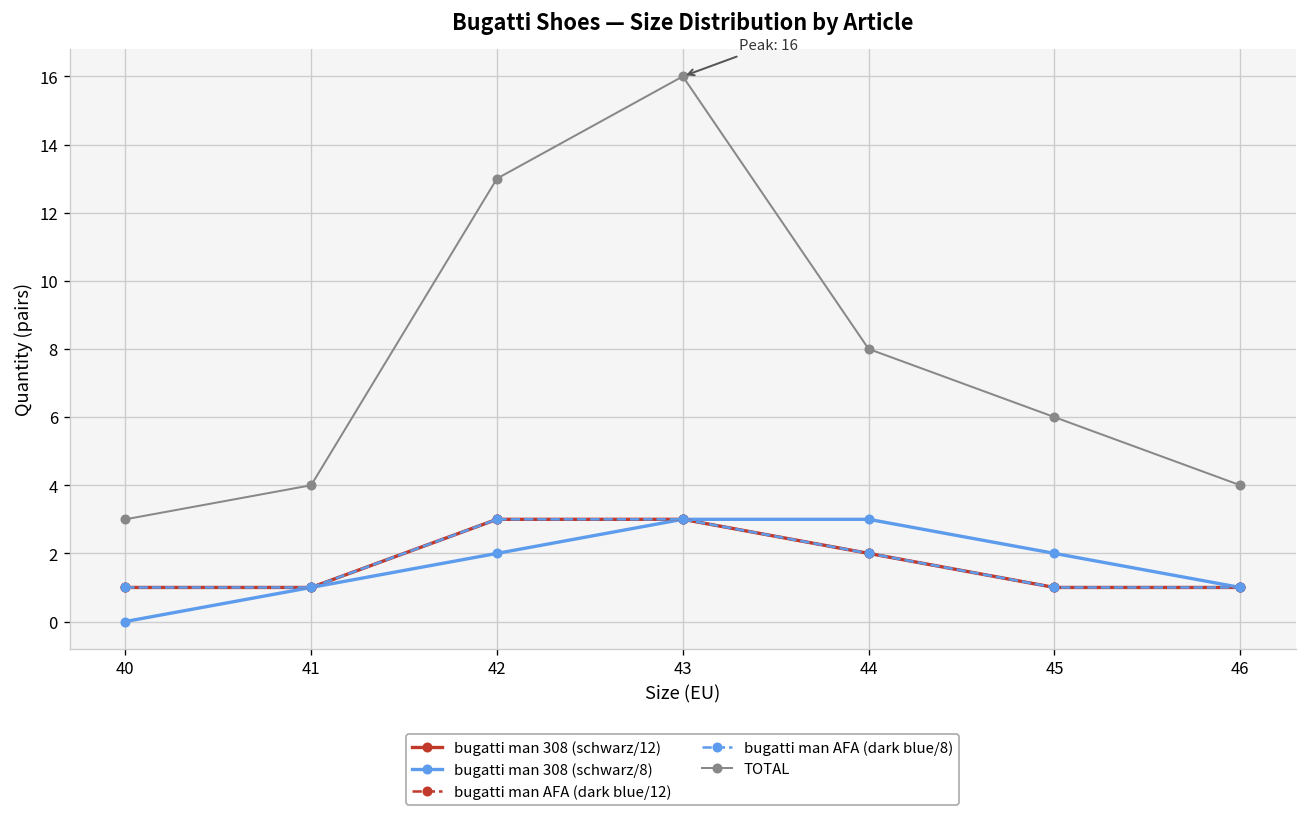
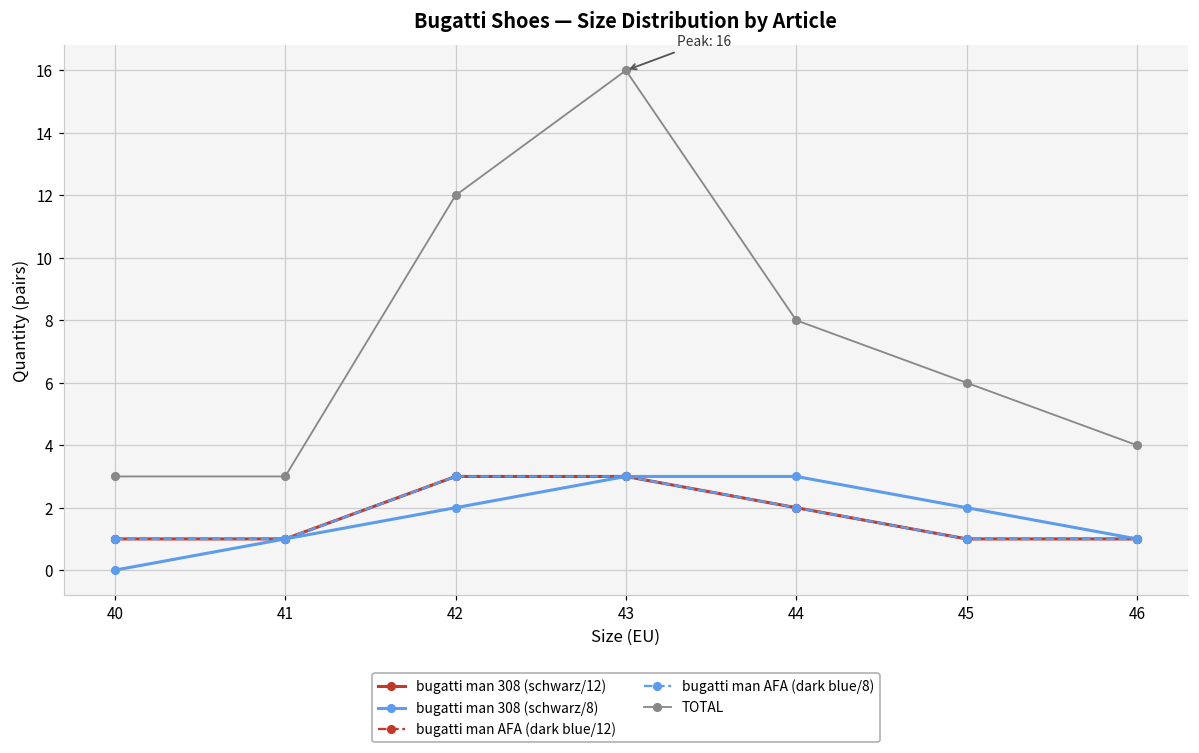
TOTAL, 41: 4 -> 3
TOTAL, 42: 13 -> 12
